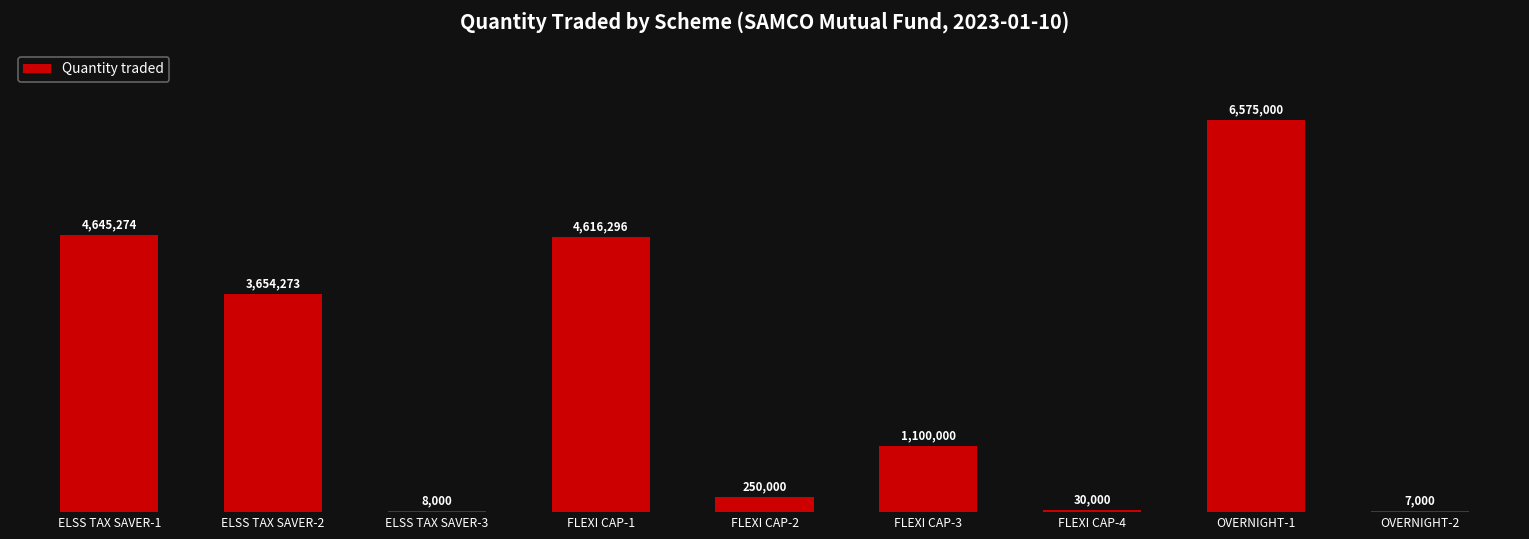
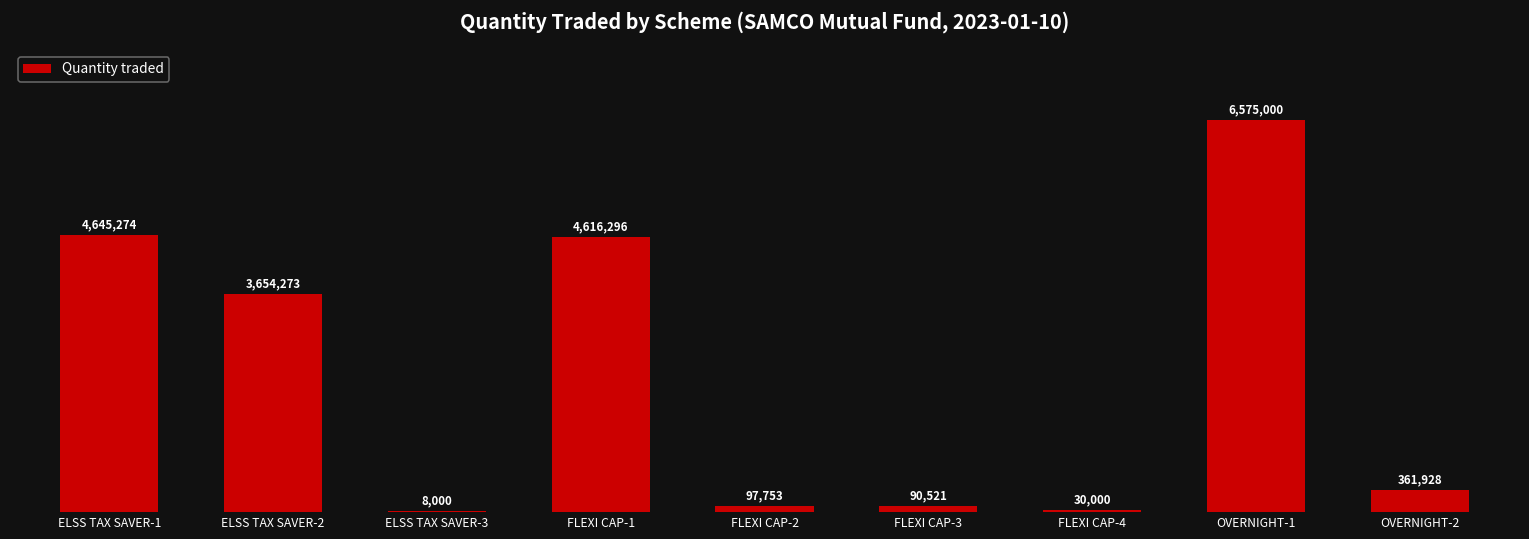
FLEXI CAP-2: 250,000 -> 97,753
FLEXI CAP-3: 1,100,000 -> 90,521
OVERNIGHT-2: 7,000 -> 361,928
